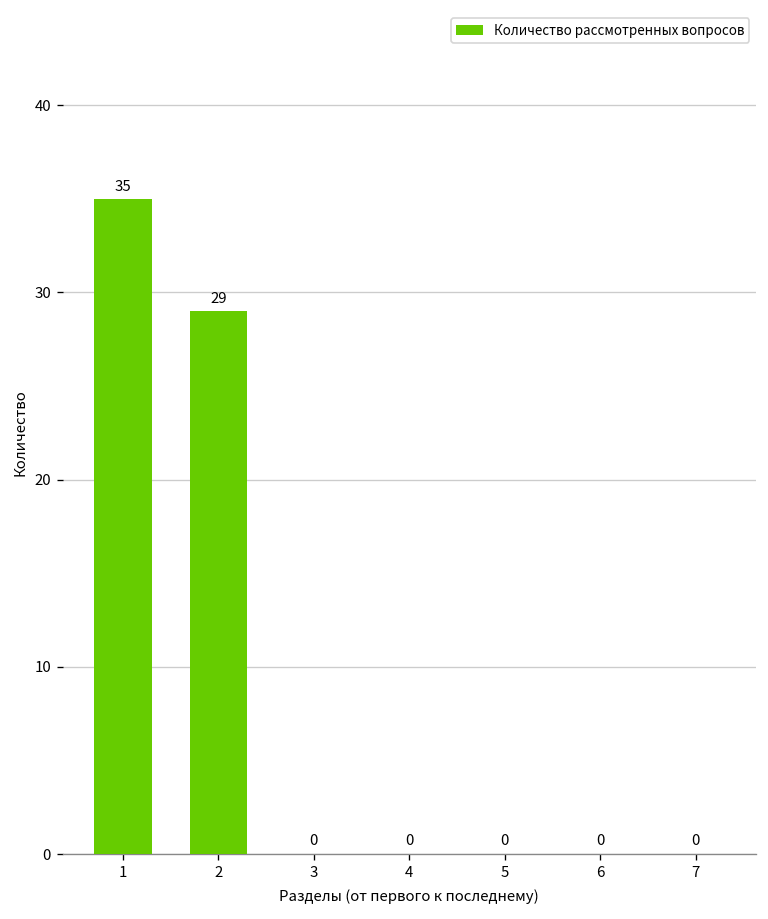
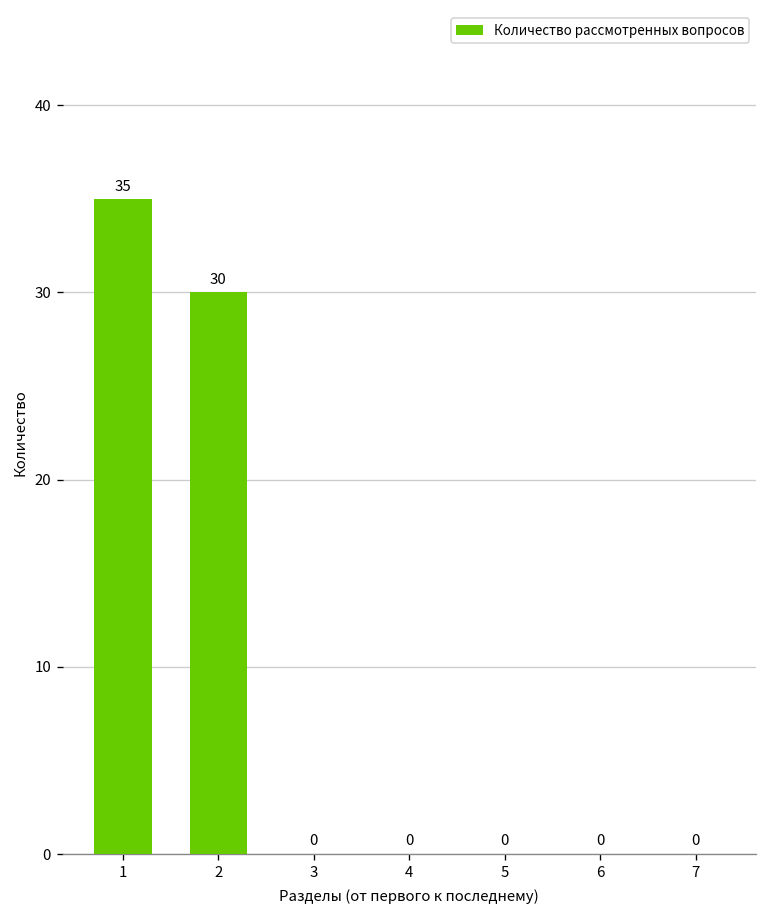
2: 29 -> 30
